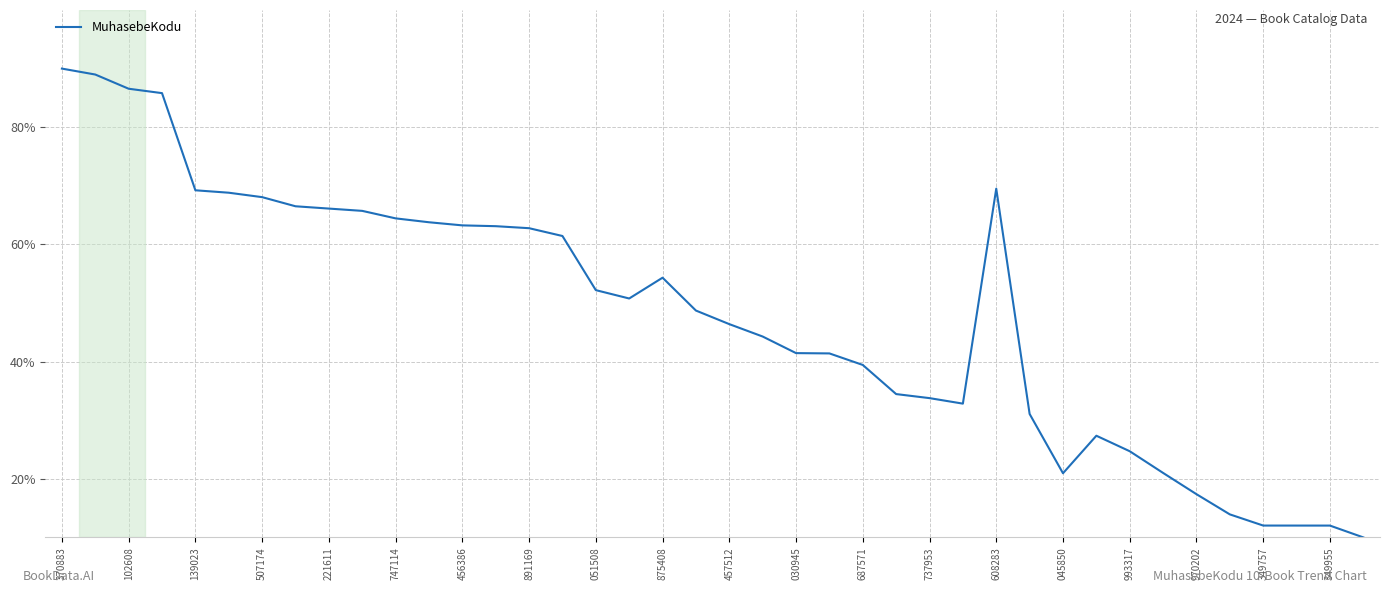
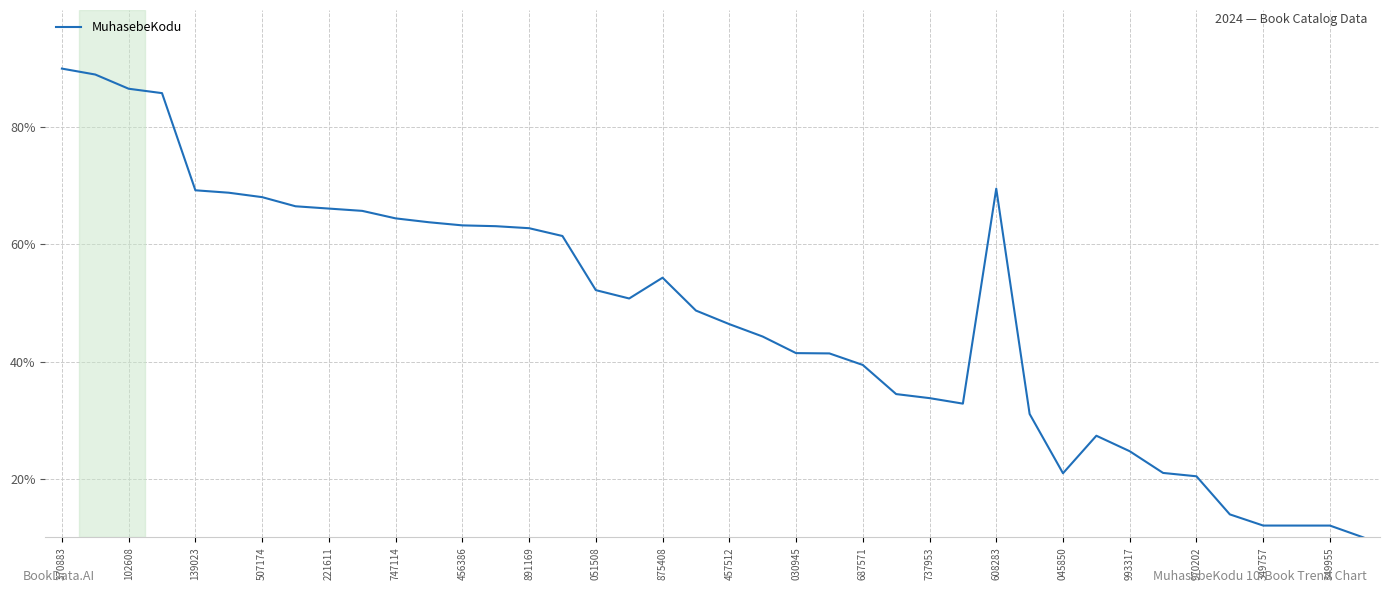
970202: 17% -> 20%
